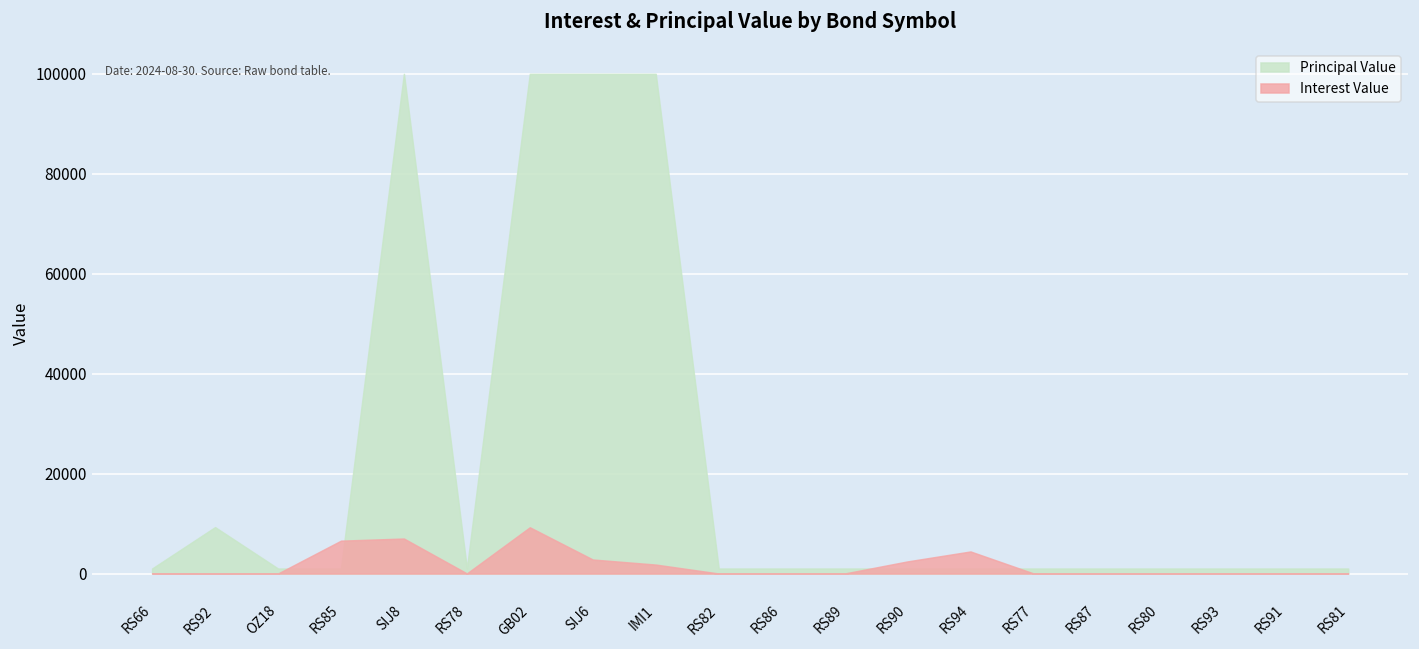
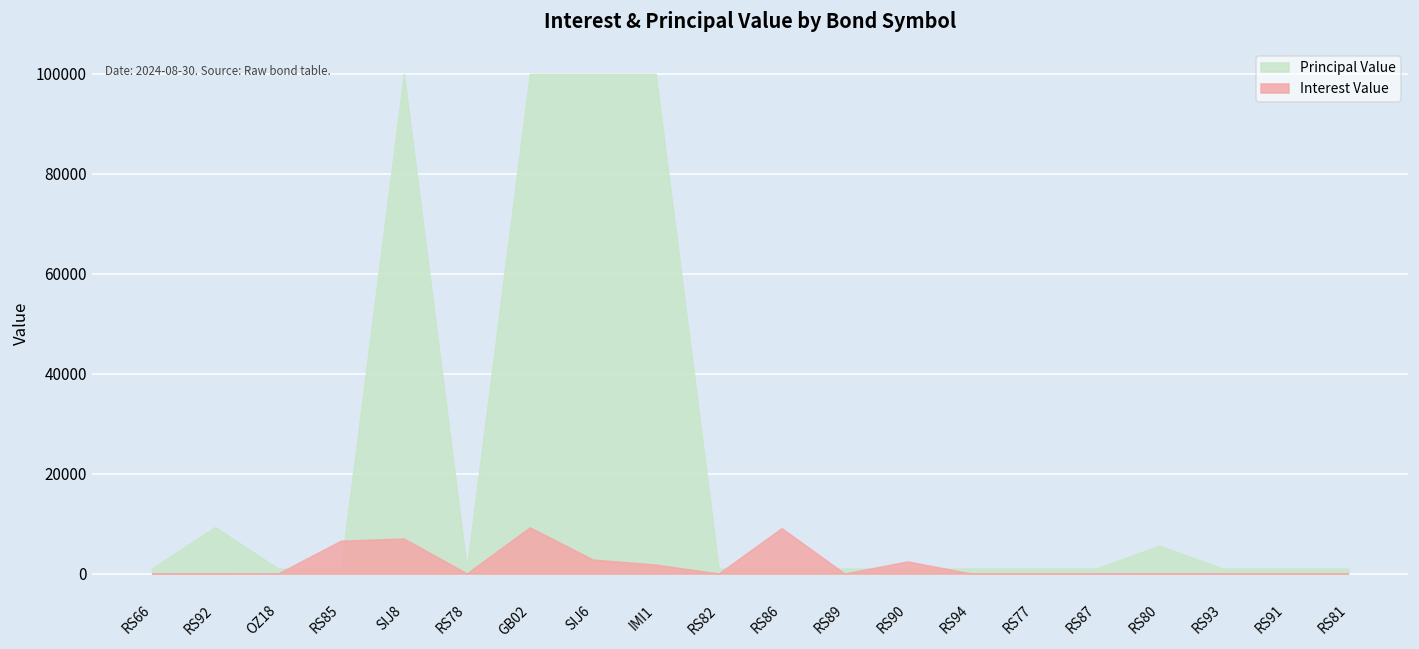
Interest Value, RS86: 0 -> 9000
Interest Value, RS94: 4000 -> 0
Principal Value, RS80: 1000 -> 6000
